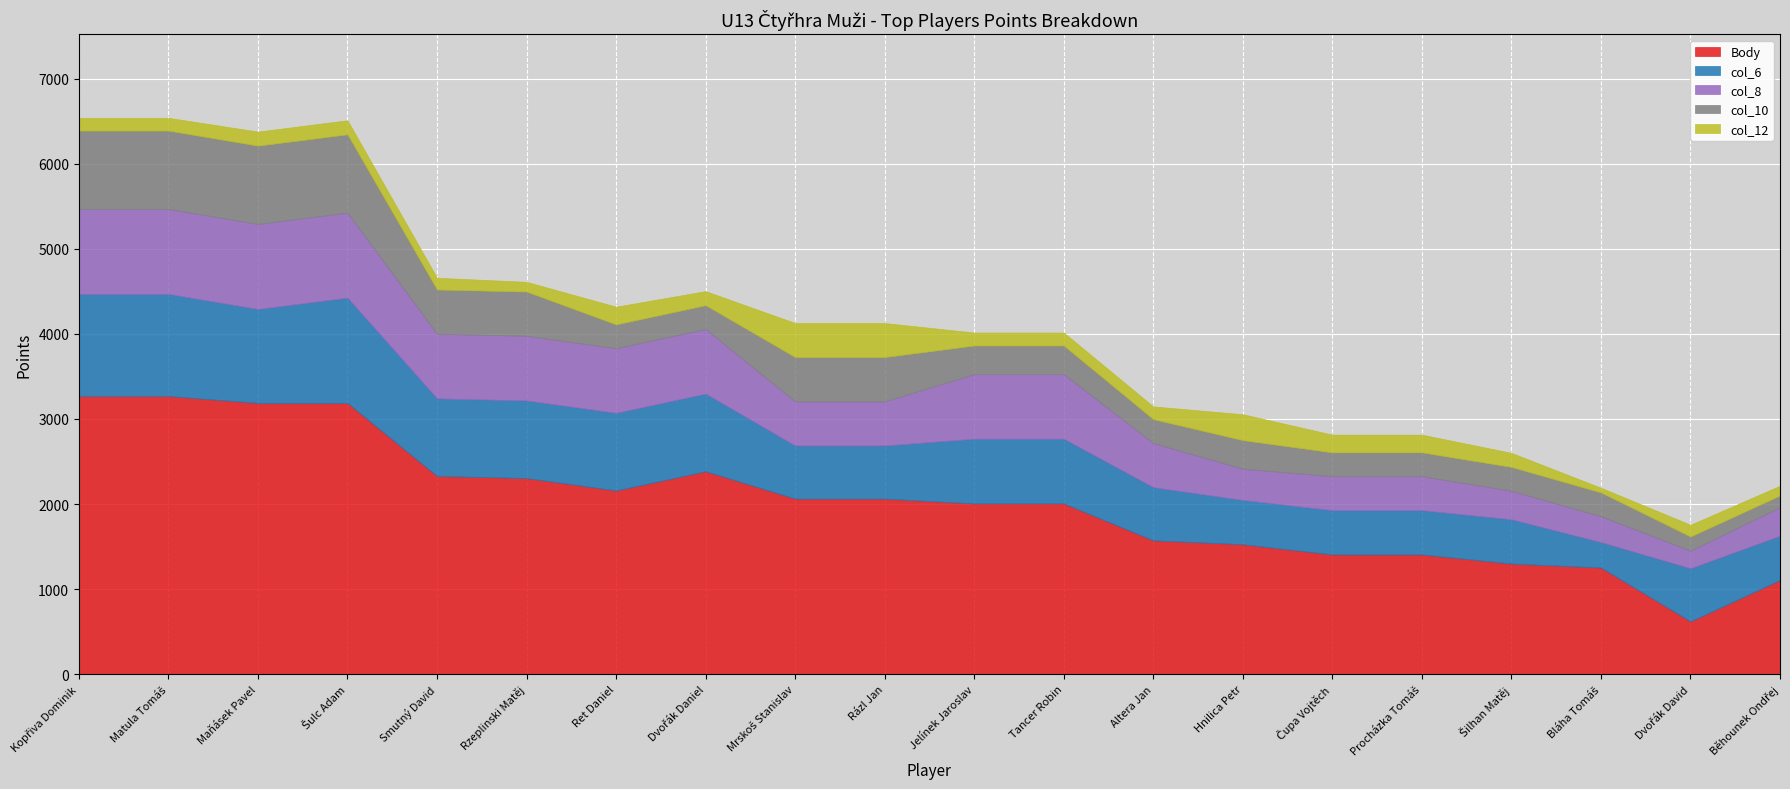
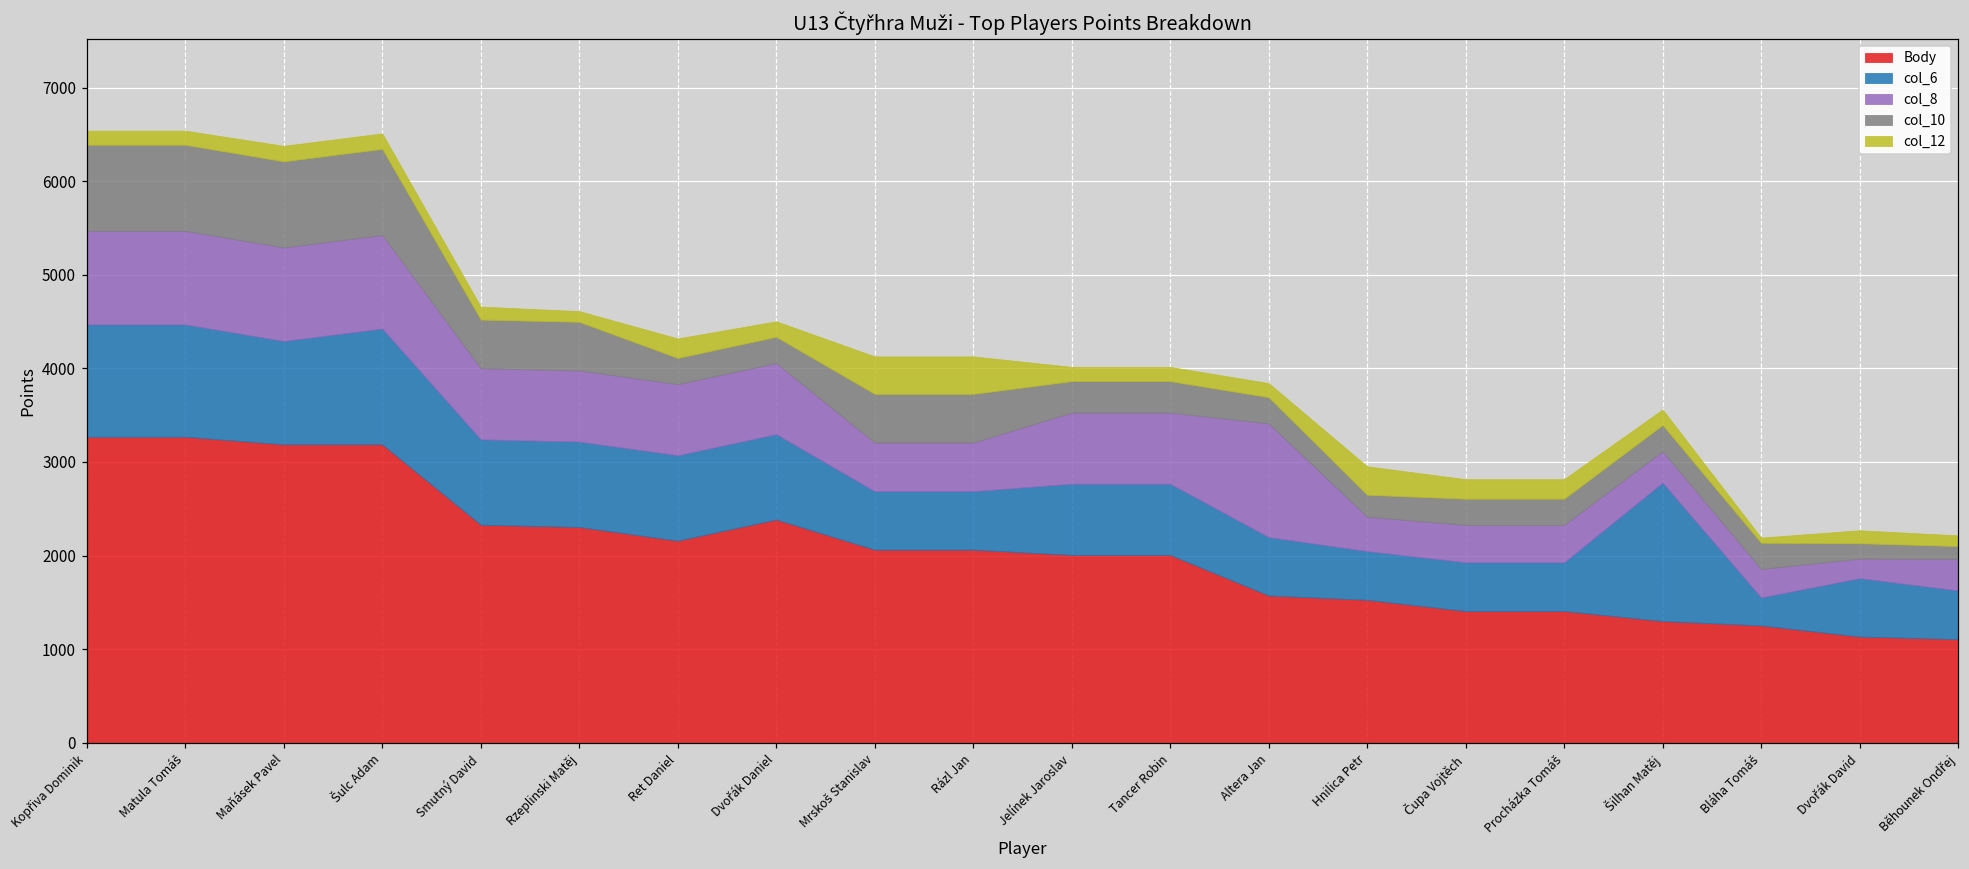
col_8, Altera Jan: 500 -> 1200
col_10, Hnilica Petr: 300 -> 200
col_6, Šilhan Matěj: 500 -> 1500
Body, Dvořák David: 600 -> 1100
